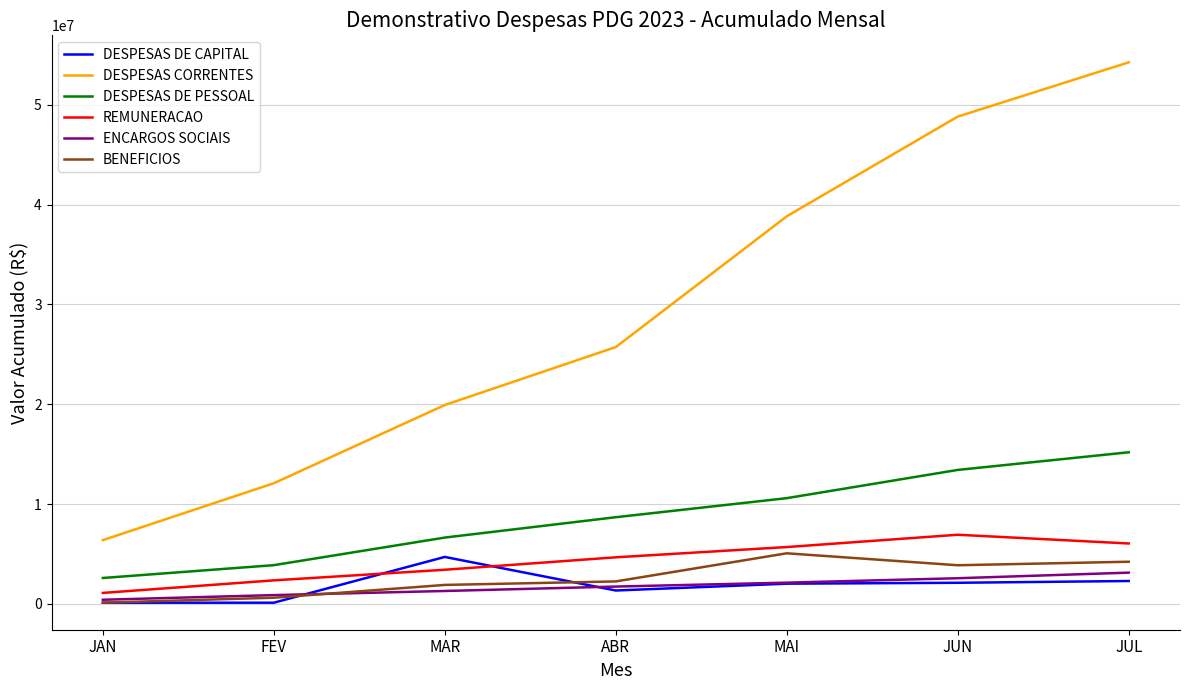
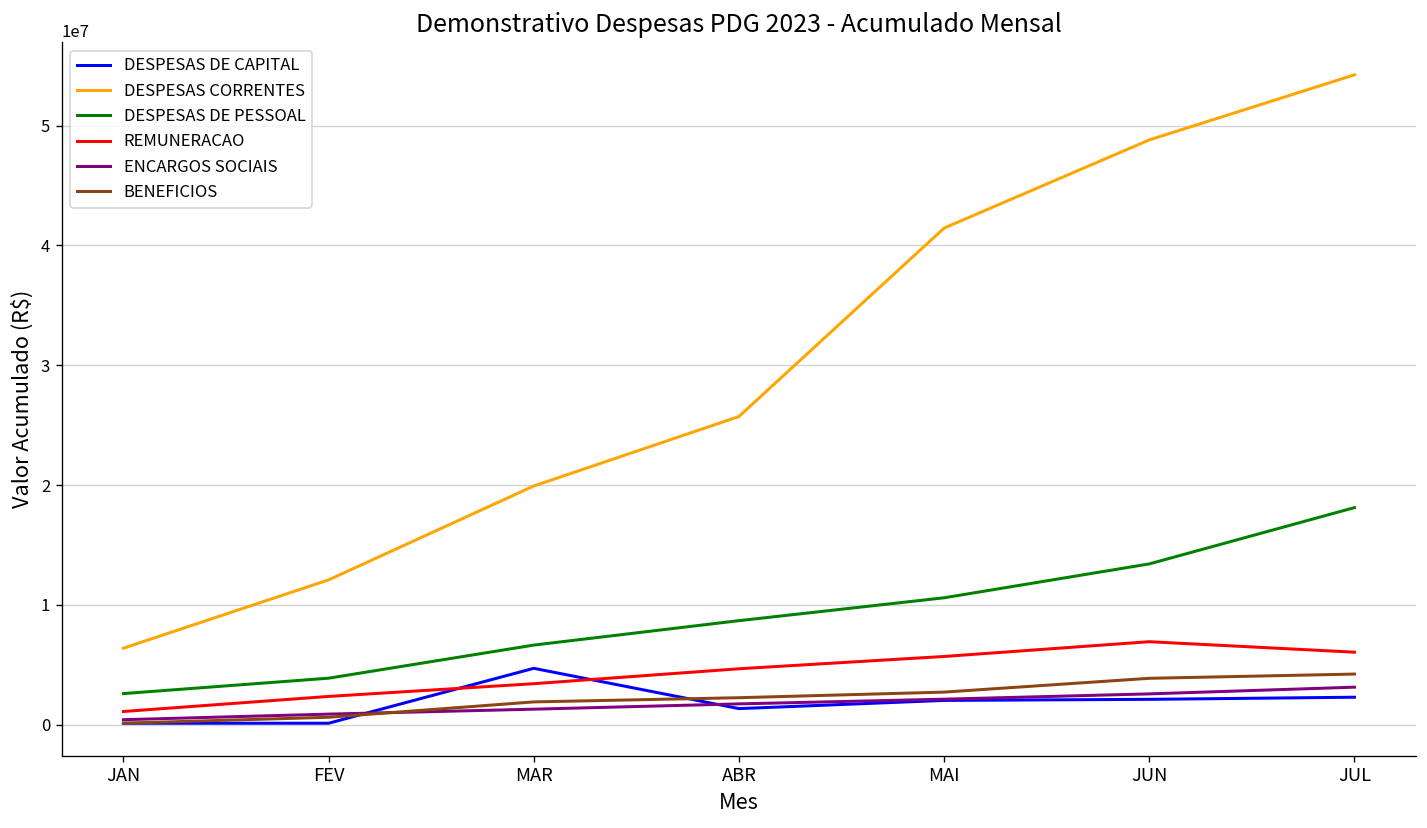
DESPESAS CORRENTES, MAI: 39000000 -> 41000000
BENEFICIOS, MAI: 5000000 -> 3000000
DESPESAS DE PESSOAL, JUL: 15000000 -> 18000000
